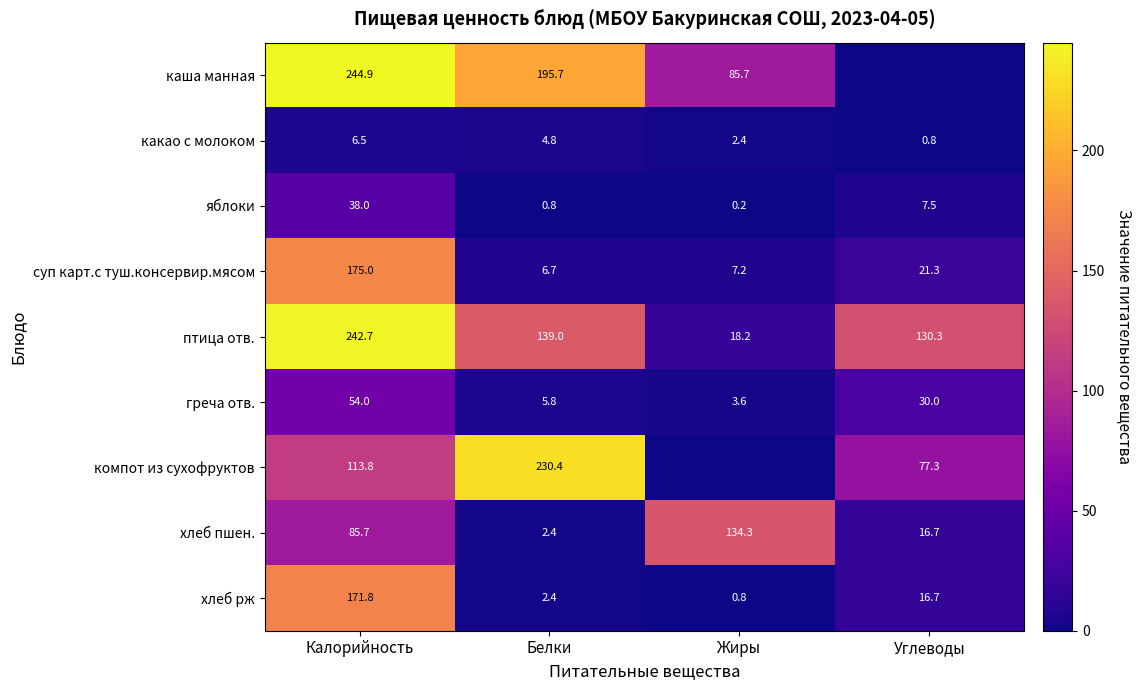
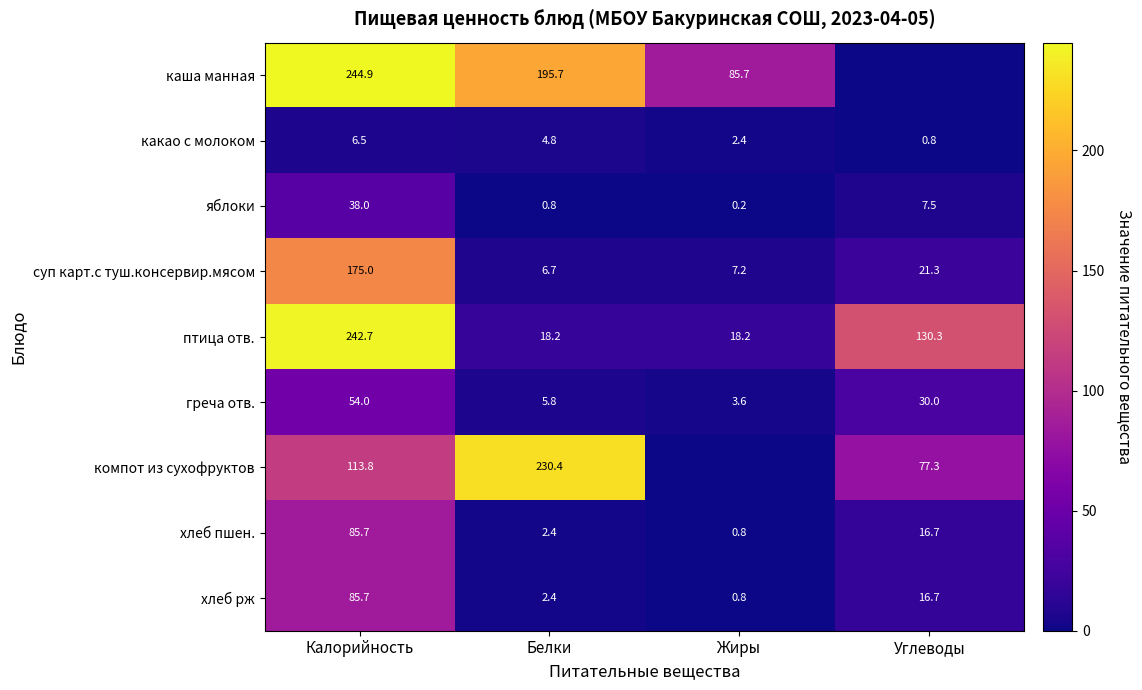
птица отв., Белки: 139.0 -> 18.2
хлеб пшен., Жиры: 134.3 -> 0.8
хлеб рж, Калорийность: 171.8 -> 85.7
